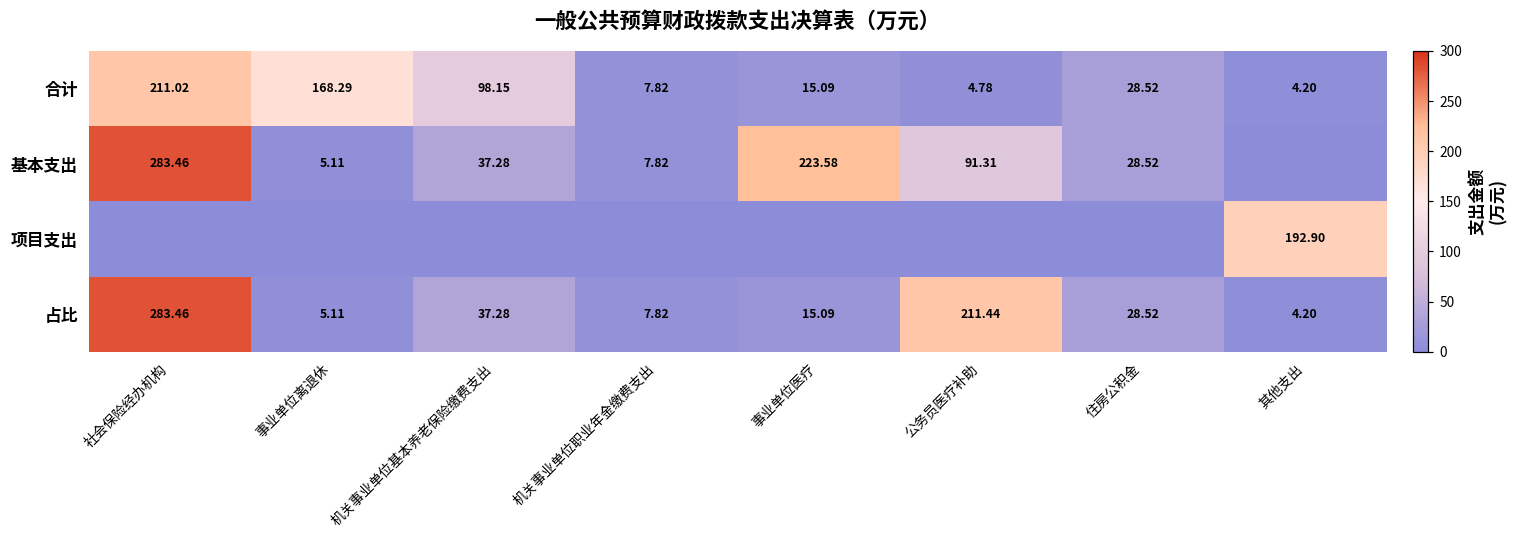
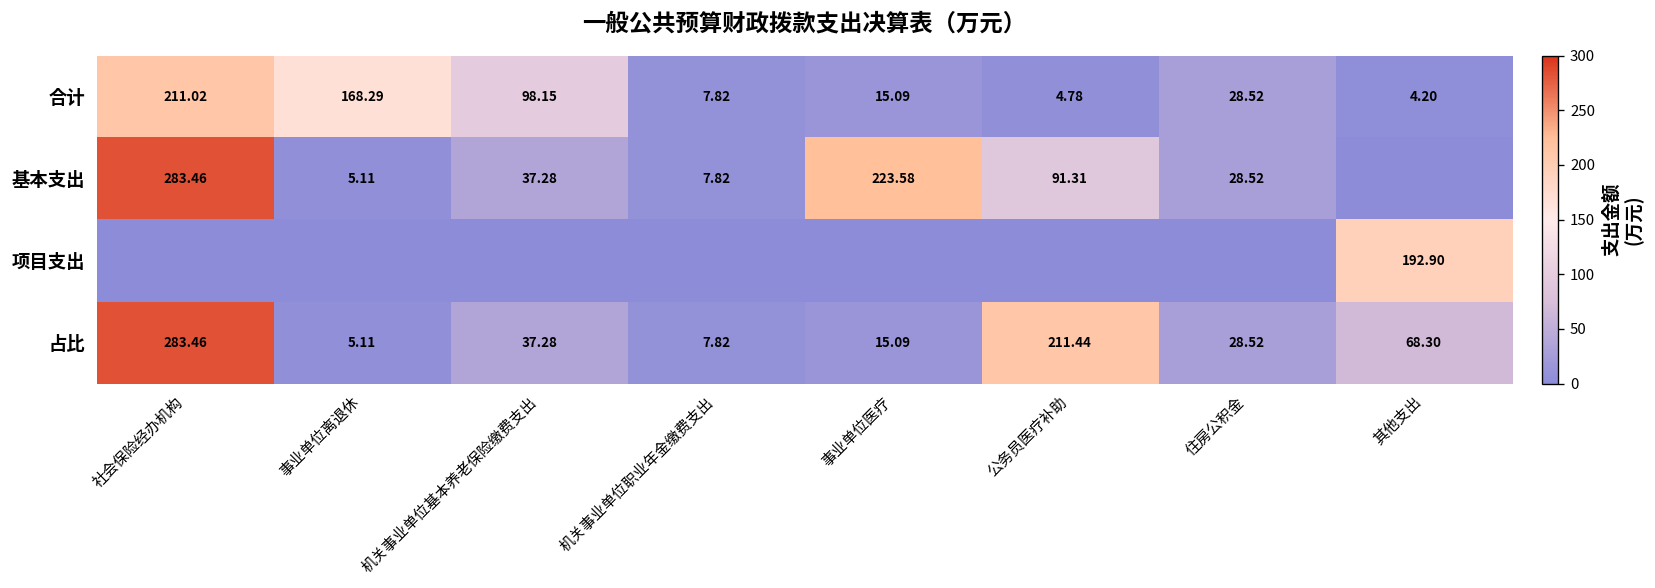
占比, 其他支出: 4.20 -> 68.30
